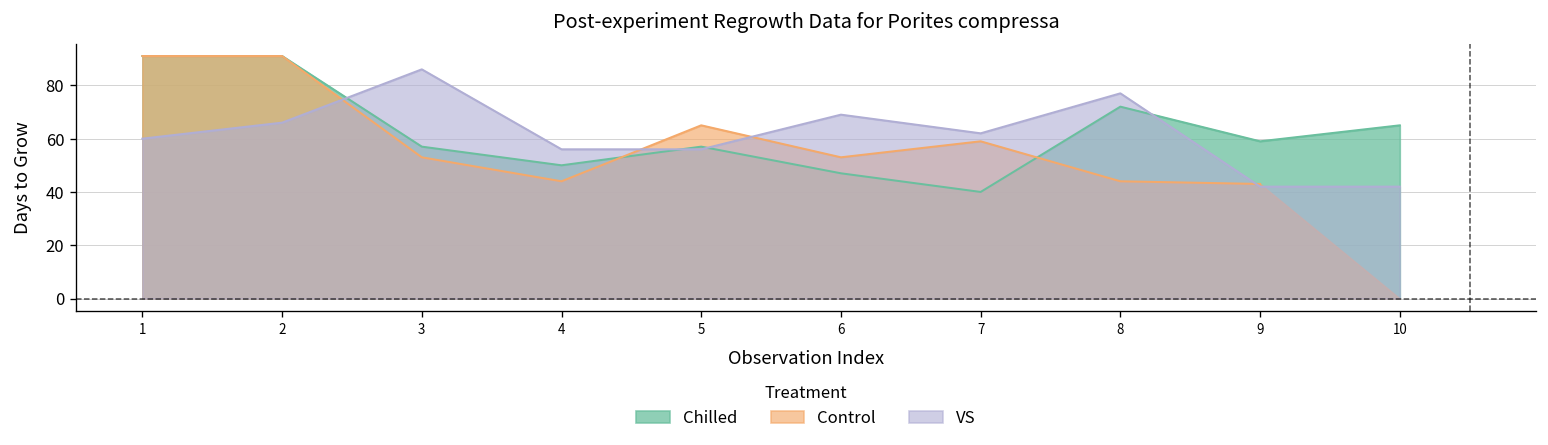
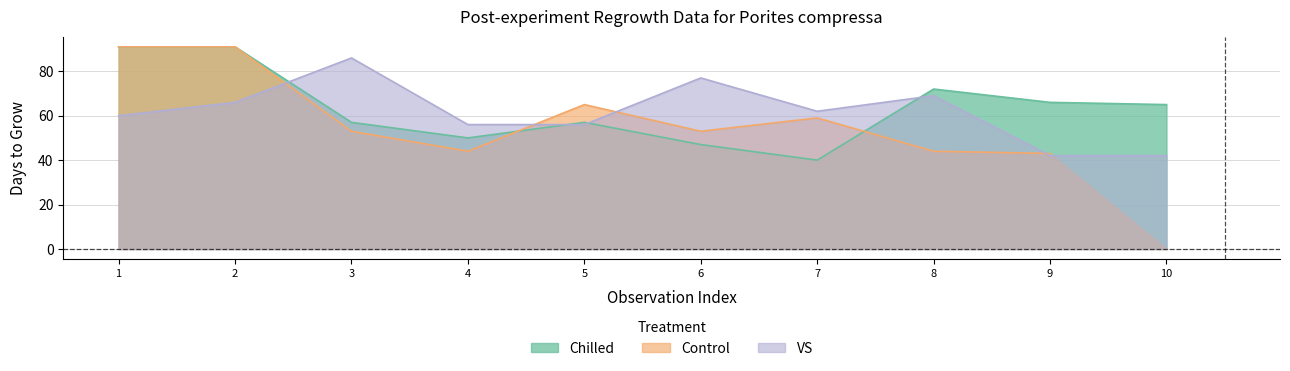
VS, 6: 69 -> 77
VS, 8: 77 -> 69
Chilled, 9: 59 -> 66
